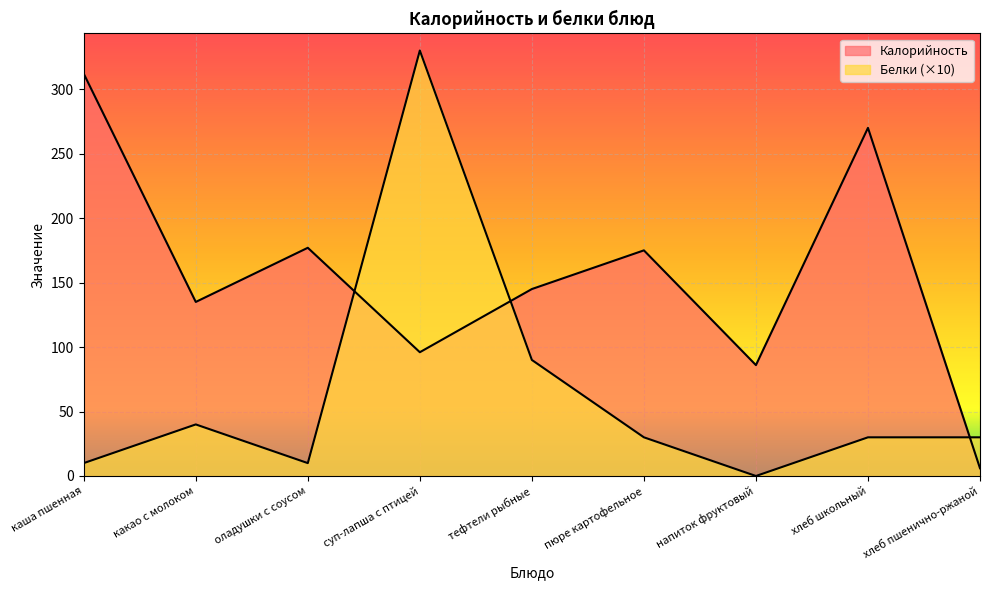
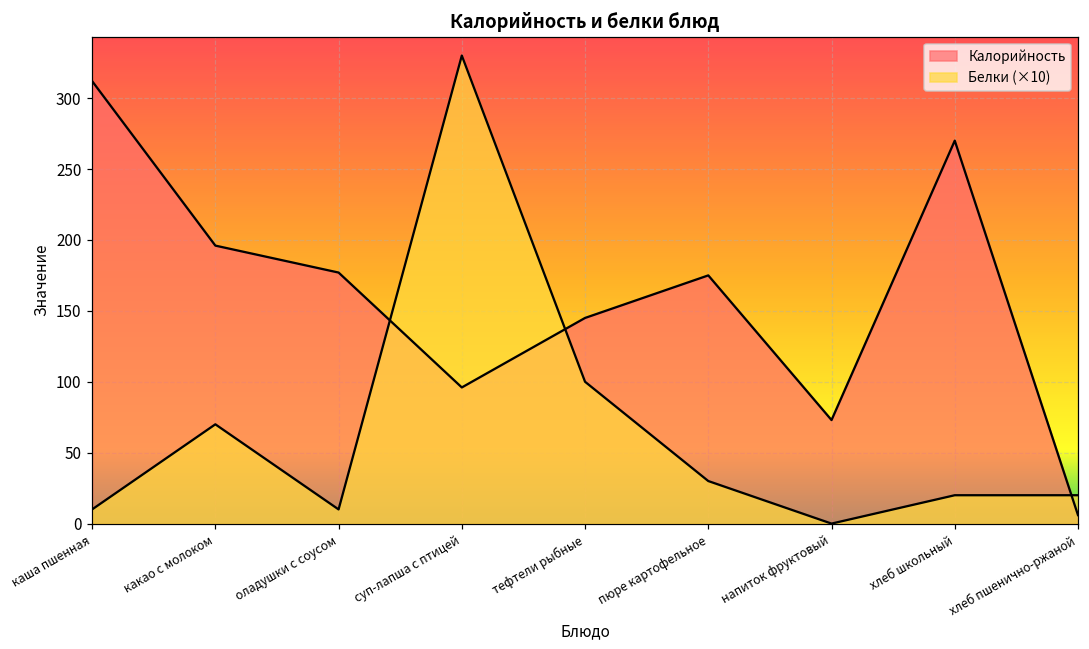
Калорийность, какао с молоком: 135 -> 196
Белки (×10), какао с молоком: 40 -> 70
Белки (×10), тефтели рыбные: 90 -> 100
Калорийность, напиток фруктовый: 86 -> 73
Белки (×10), хлеб школьный: 30 -> 20
Белки (×10), хлеб пшенично-ржаной: 30 -> 20
